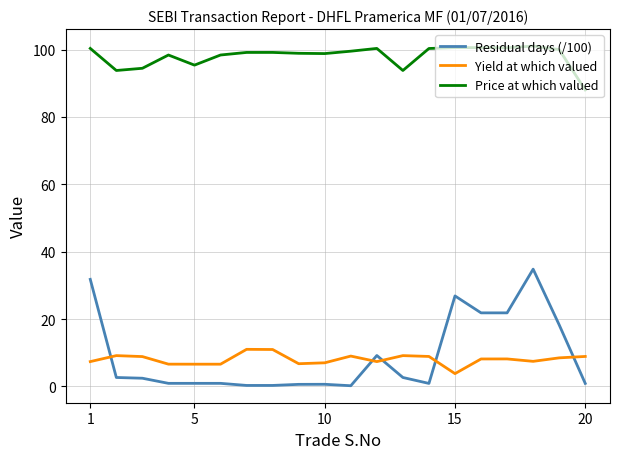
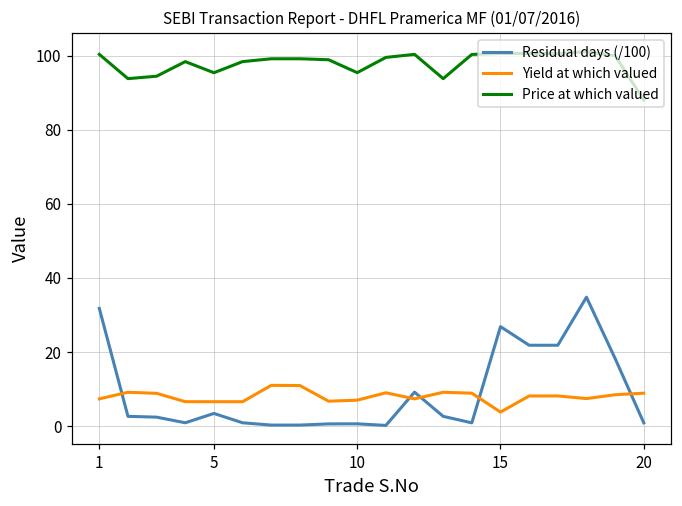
Residual days (/100), 5: 1 -> 3
Price at which valued, 10: 99 -> 95
